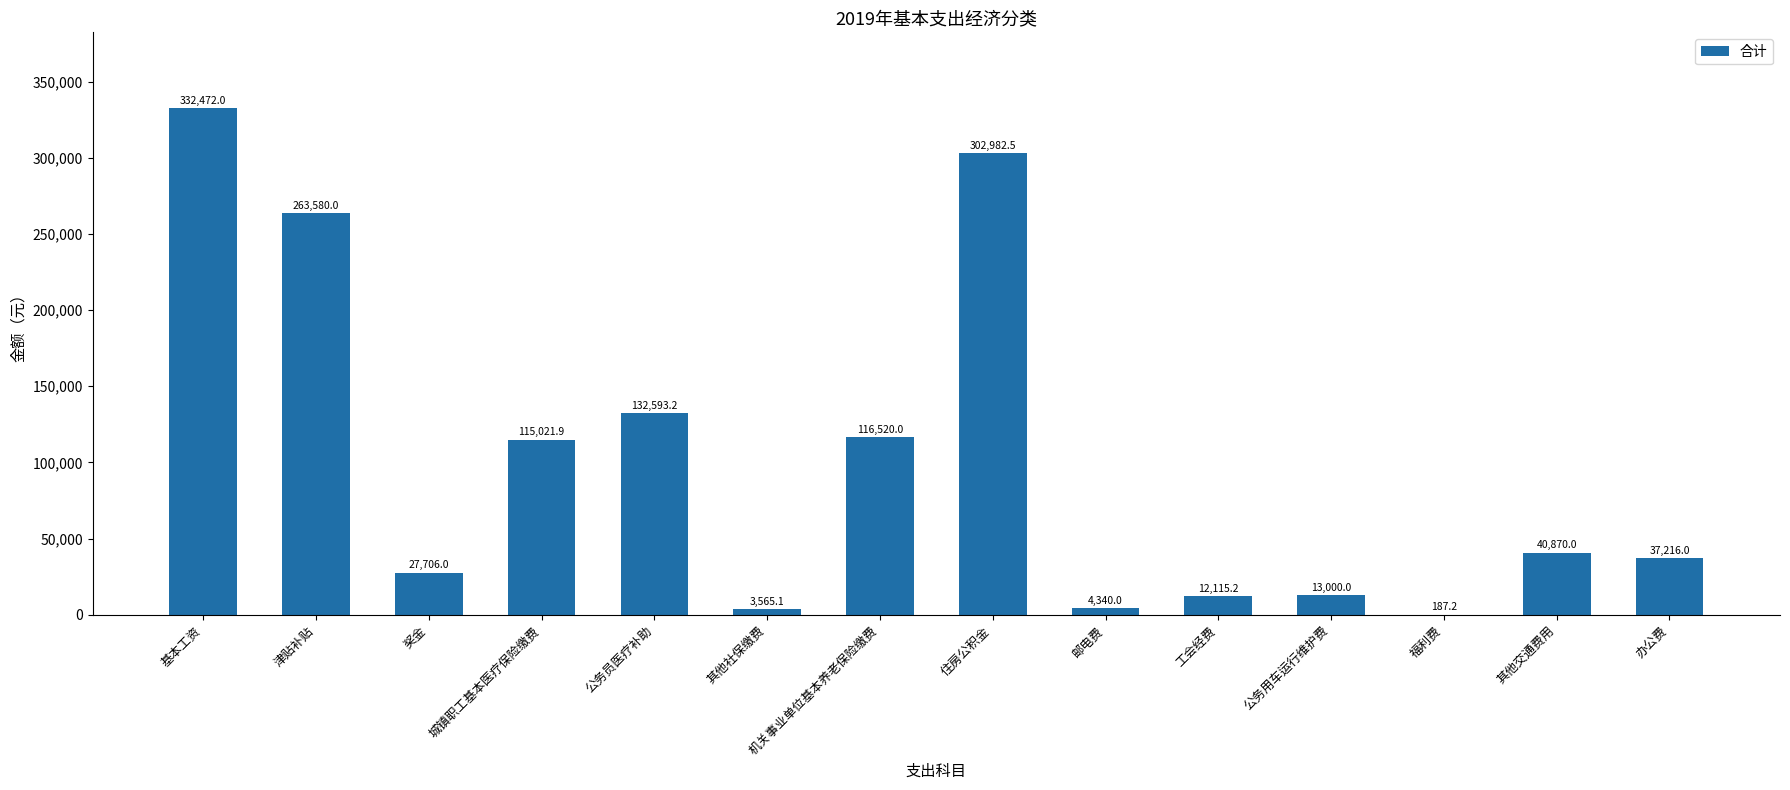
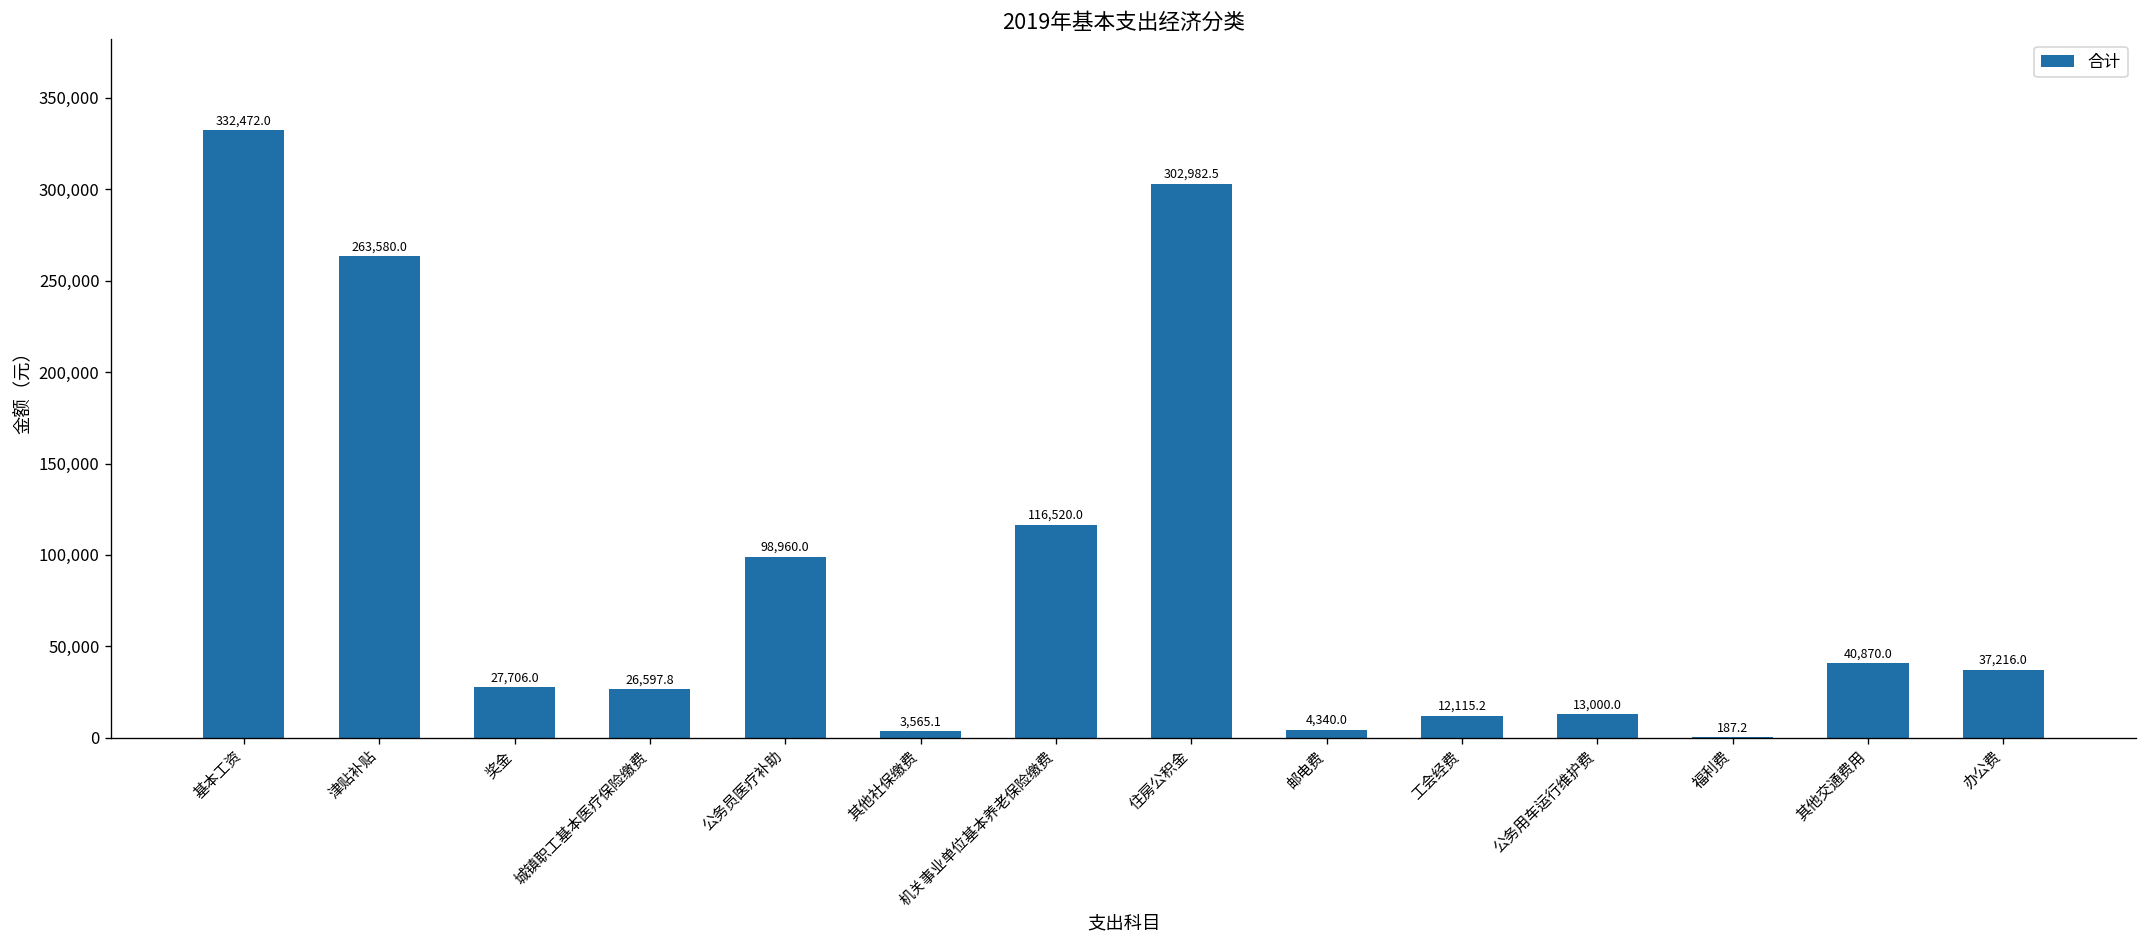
城镇职工基本医疗保险缴费: 115,021.9 -> 26,597.8
公务员医疗补助: 132,593.2 -> 98,960.0
